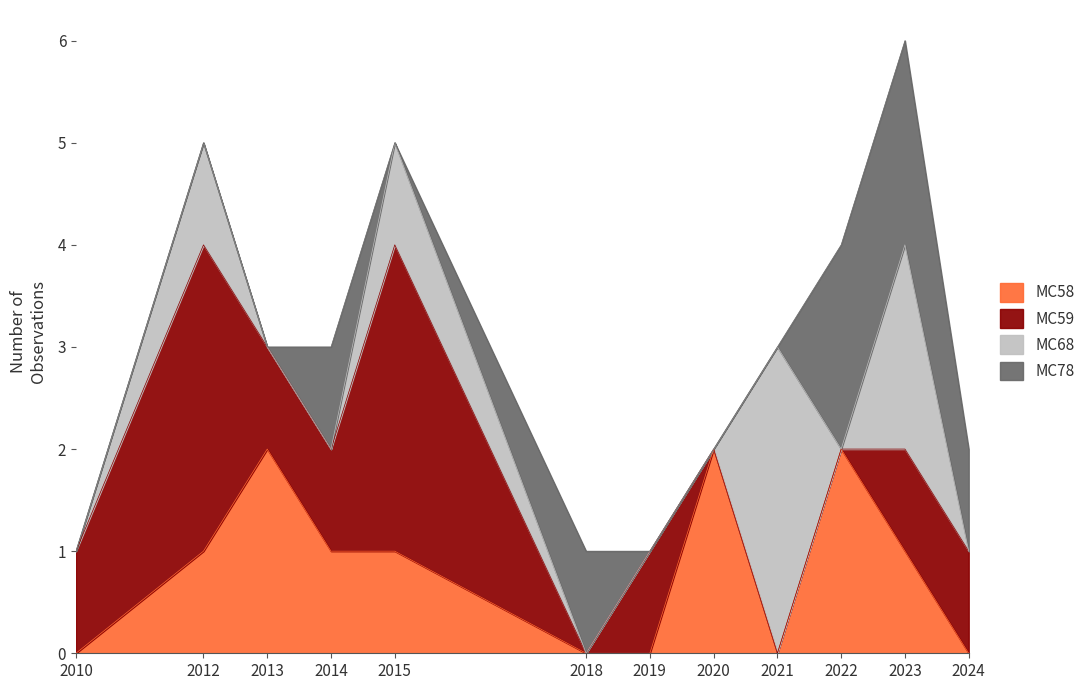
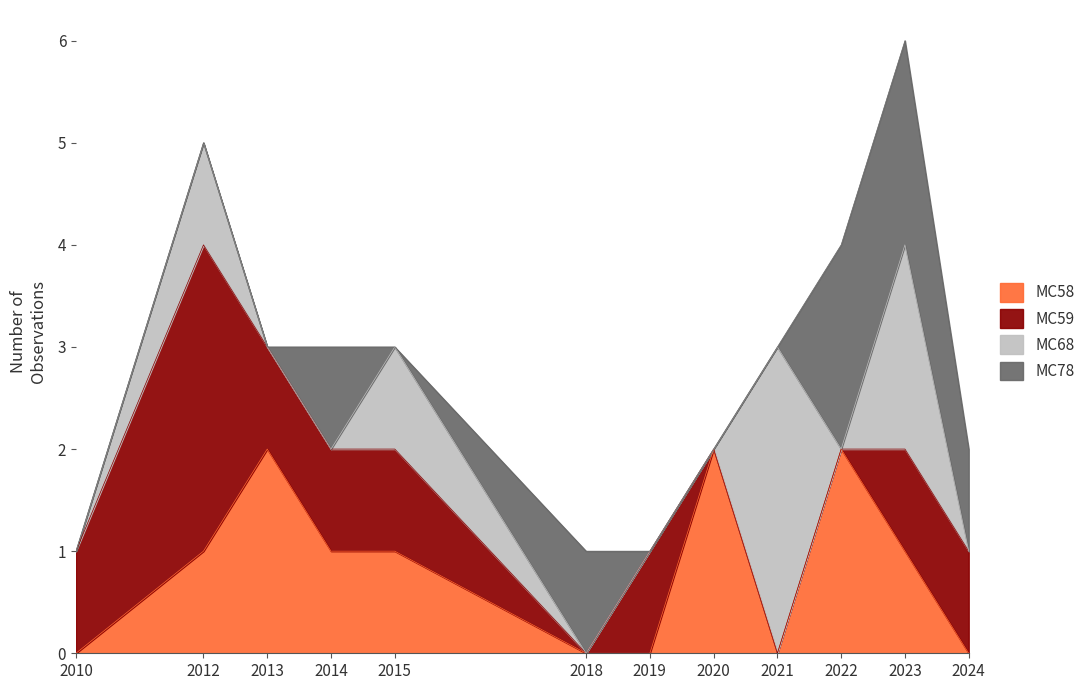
MC59, 2015: 3 -> 1
